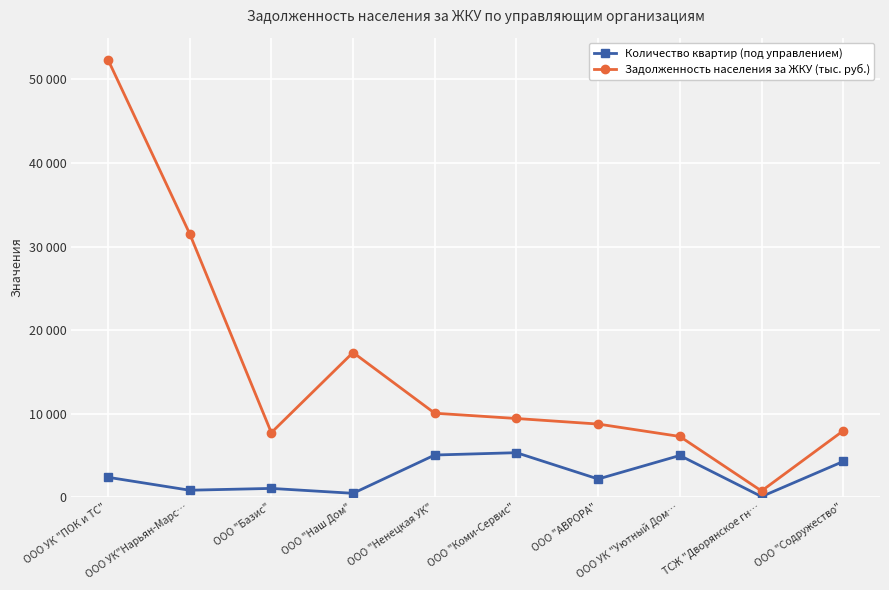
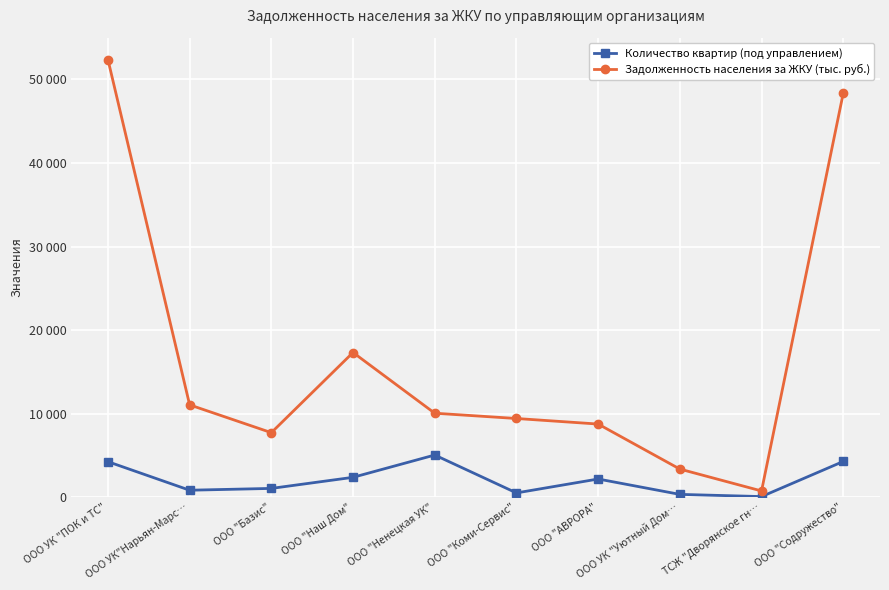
Количество квартир (под управлением), ООО УК "ПОК и ТС": 2000 -> 4000
Задолженность населения за ЖКУ (тыс. руб.), ООО УК"Нарьян-Марс…: 32000 -> 11000
Количество квартир (под управлением), ООО "Наш Дом": 0 -> 2000
Количество квартир (под управлением), ООО "Коми-Сервис": 5000 -> 1000
Количество квартир (под управлением), ООО УК "Уютный Дом…: 5000 -> 0
Задолженность населения за ЖКУ (тыс. руб.), ООО УК "Уютный Дом…: 7000 -> 3000
Задолженность населения за ЖКУ (тыс. руб.), ООО "Содружество": 8000 -> 48000
